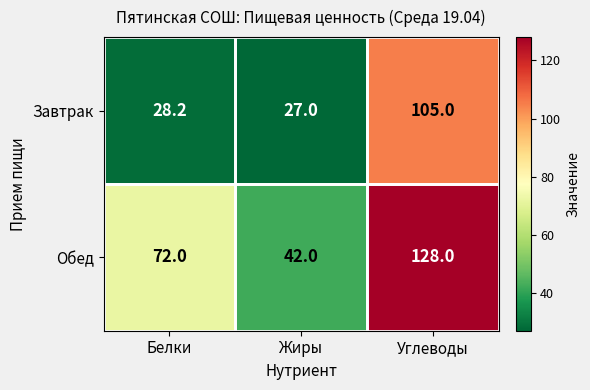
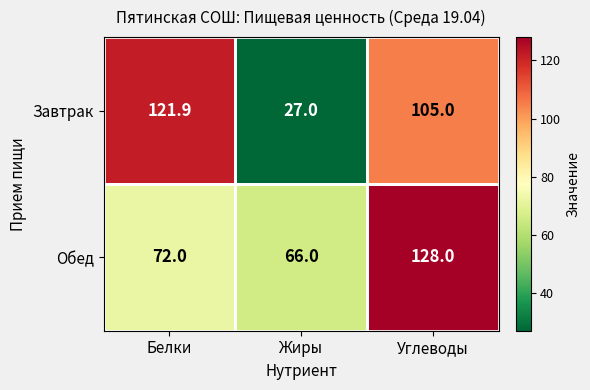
Завтрак, Белки: 28.2 -> 121.9
Обед, Жиры: 42.0 -> 66.0
